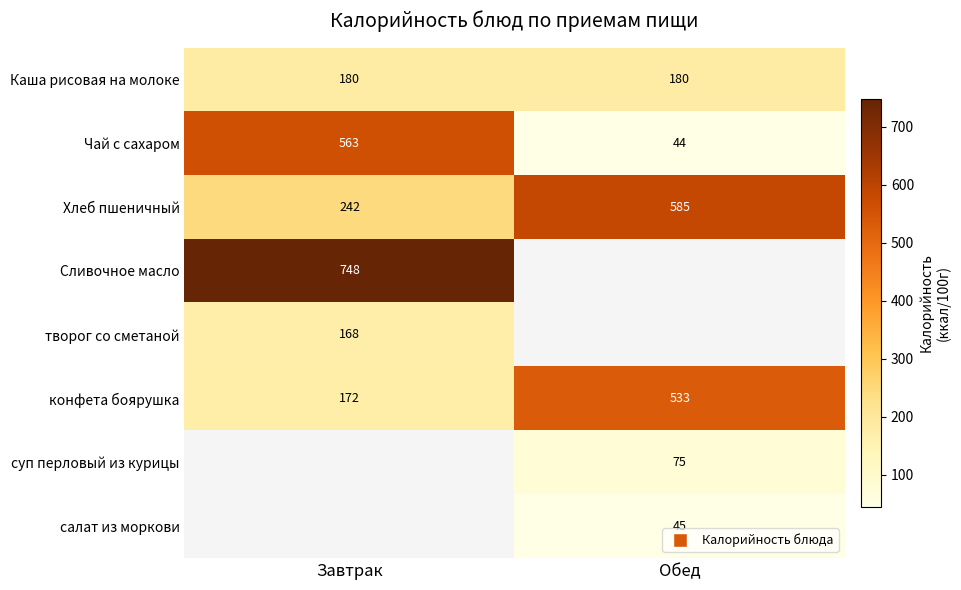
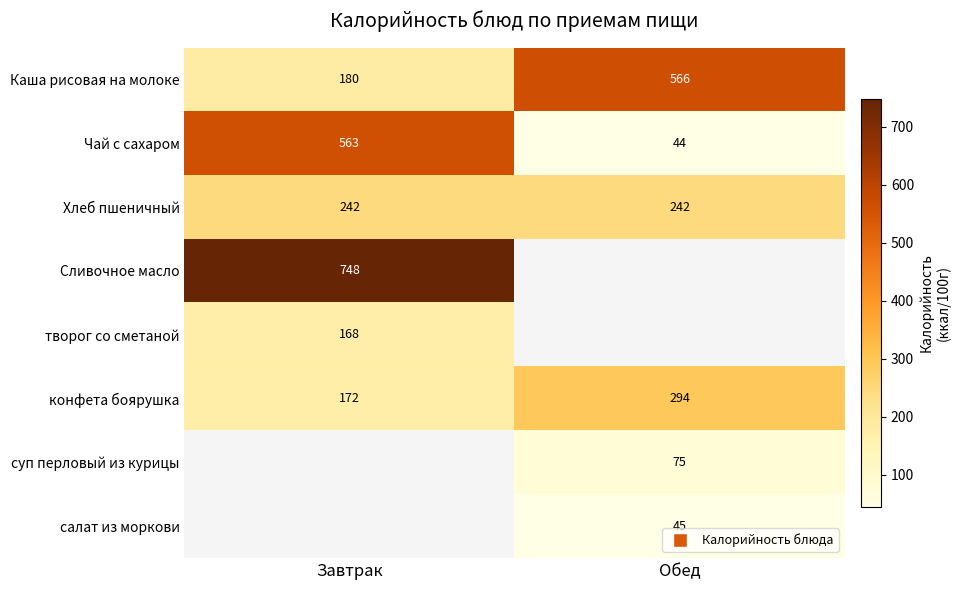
Каша рисовая на молоке, Обед: 180 -> 566
Хлеб пшеничный, Обед: 585 -> 242
конфета боярушка, Обед: 533 -> 294
